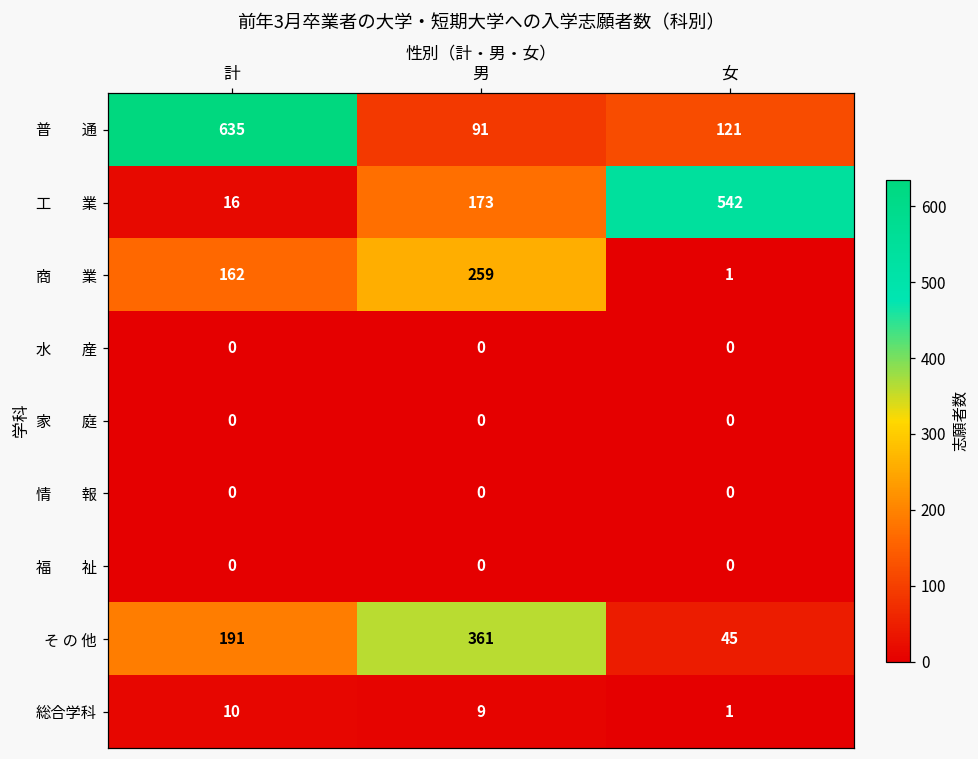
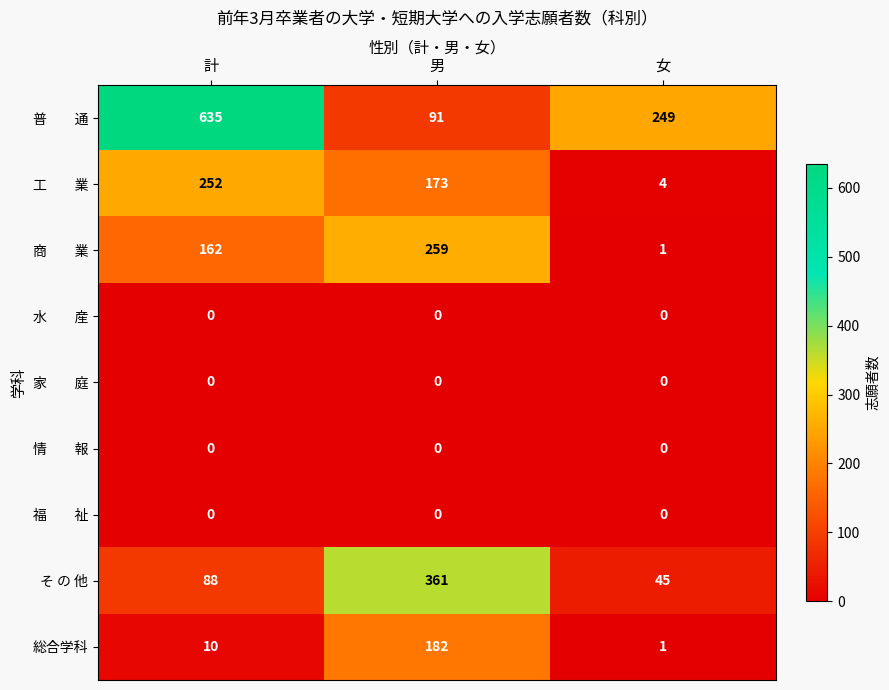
普 通, 女: 121 -> 249
工 業, 計: 16 -> 252
工 業, 女: 542 -> 4
そ の 他, 計: 191 -> 88
総合学科, 男: 9 -> 182
